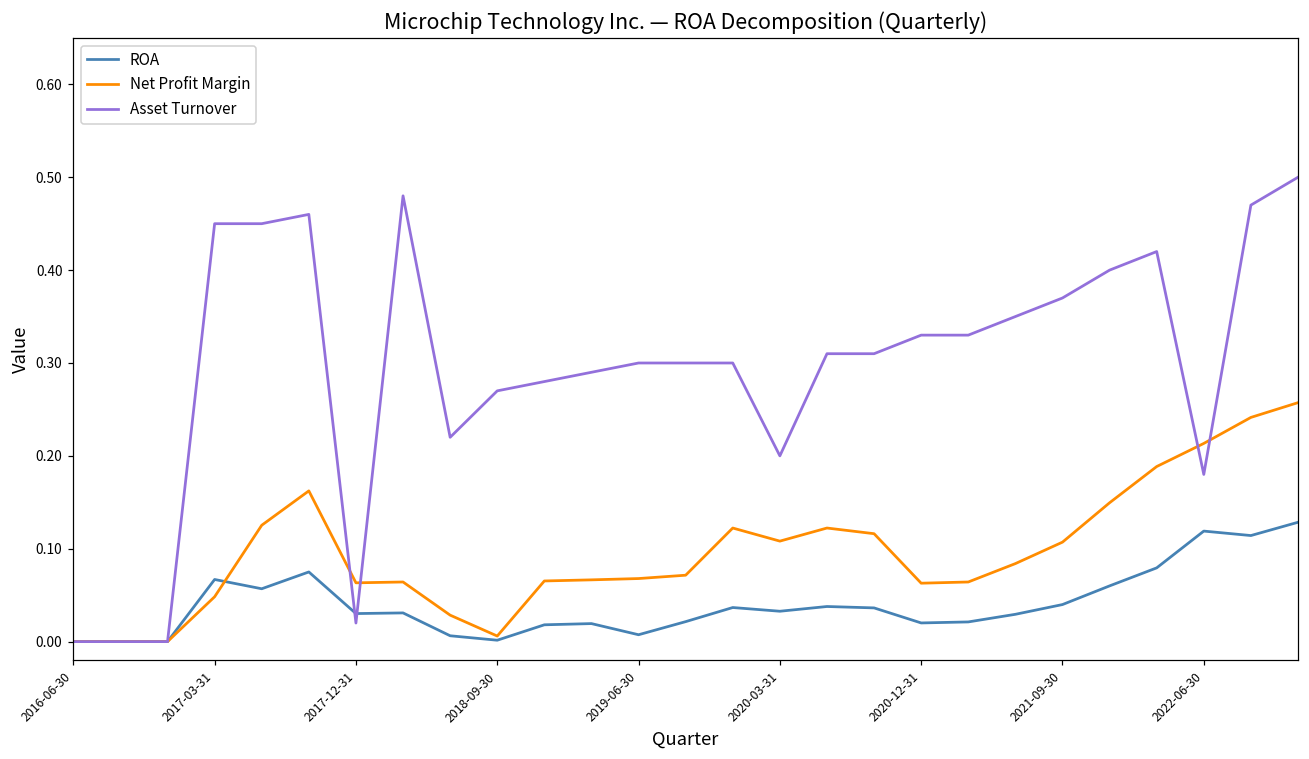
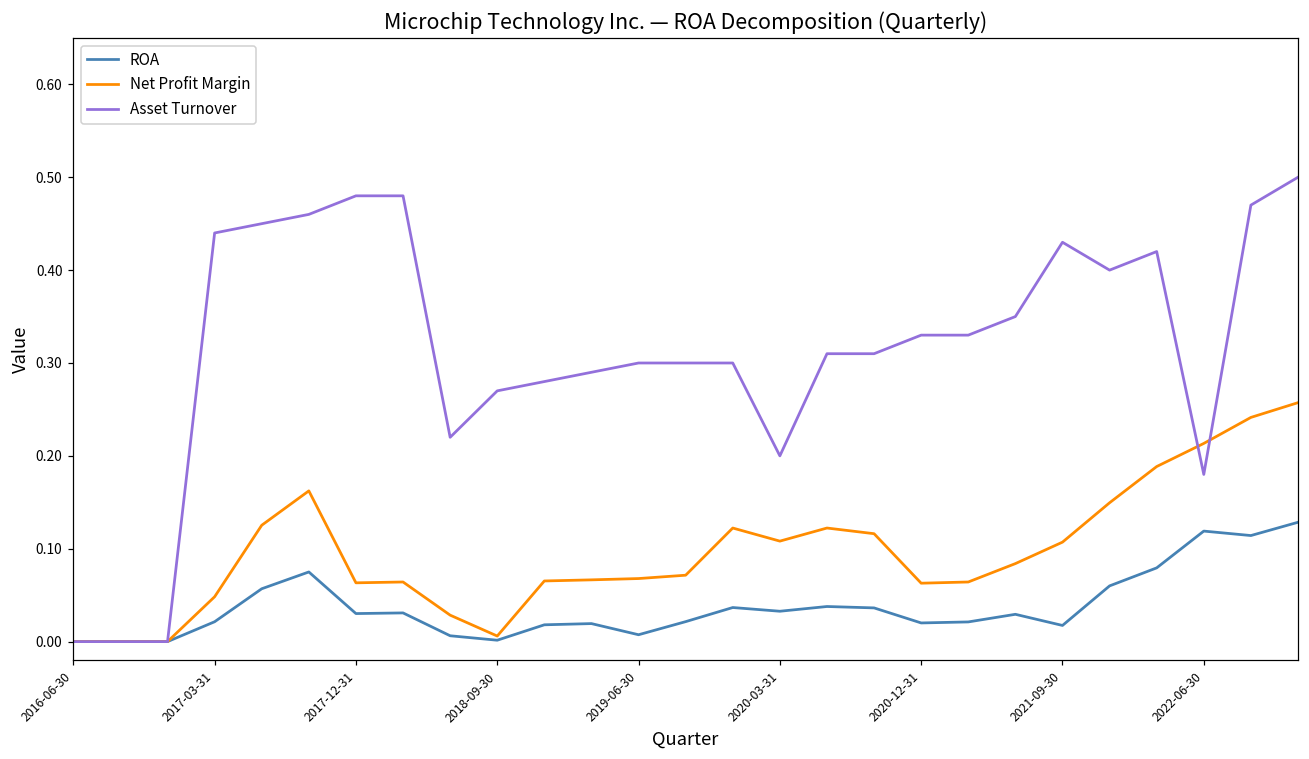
ROA, 2017-03-31: 0.07 -> 0.02
Asset Turnover, 2017-03-31: 0.45 -> 0.44
Asset Turnover, 2017-12-31: 0.02 -> 0.48
ROA, 2021-09-30: 0.04 -> 0.02
Asset Turnover, 2021-09-30: 0.37 -> 0.43
